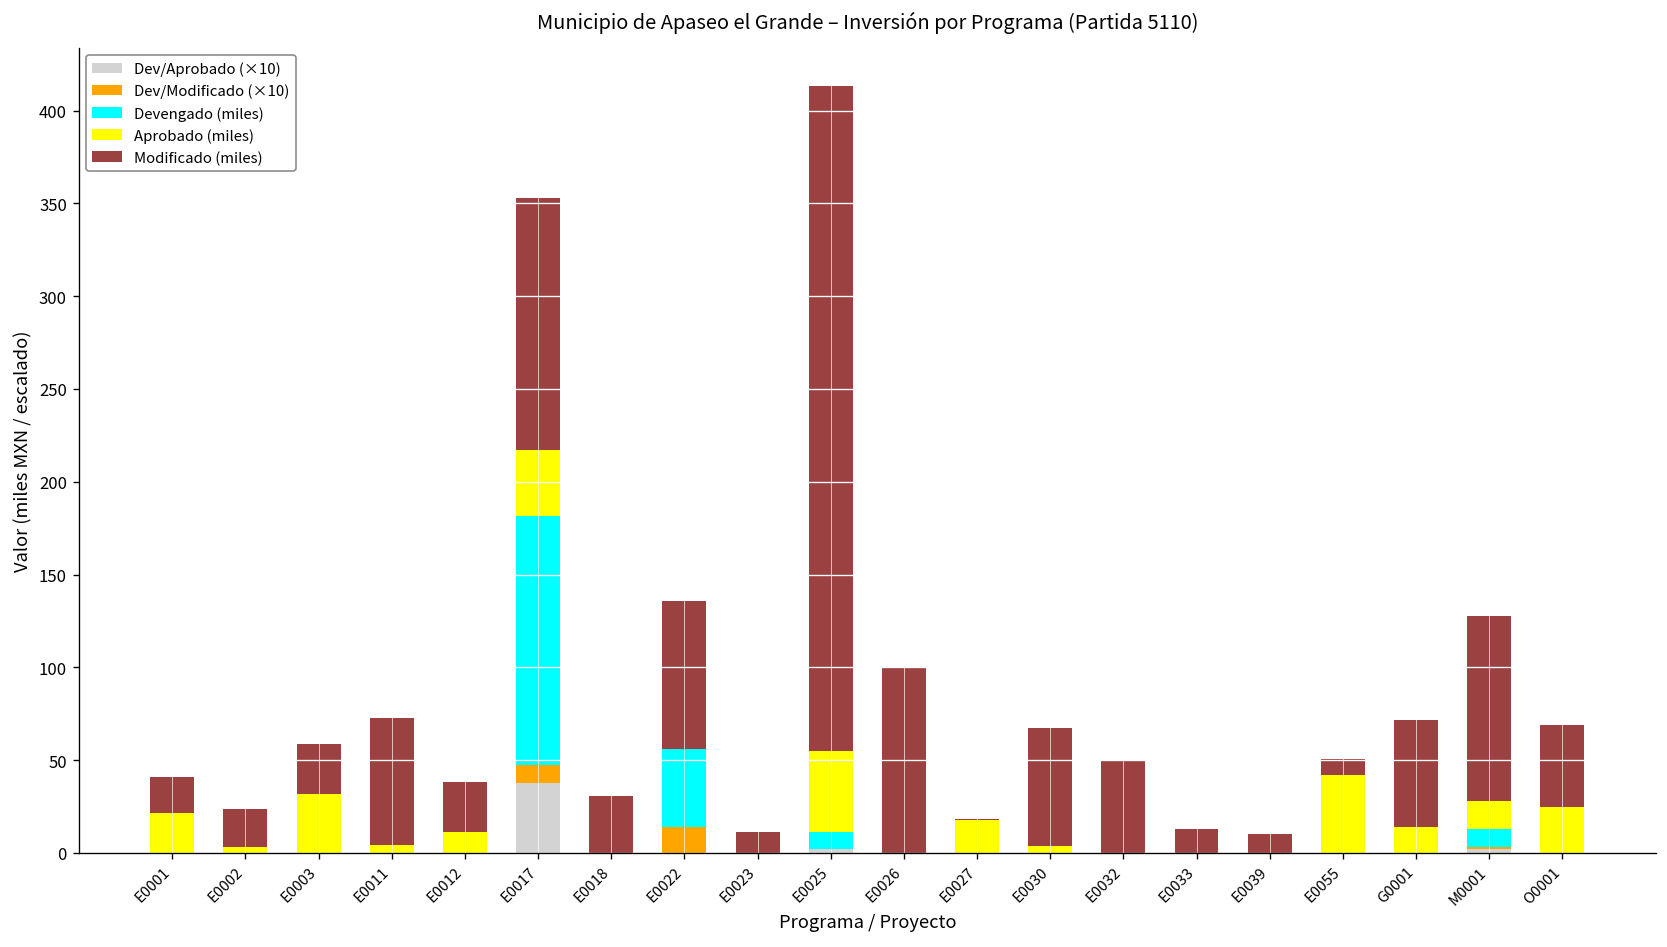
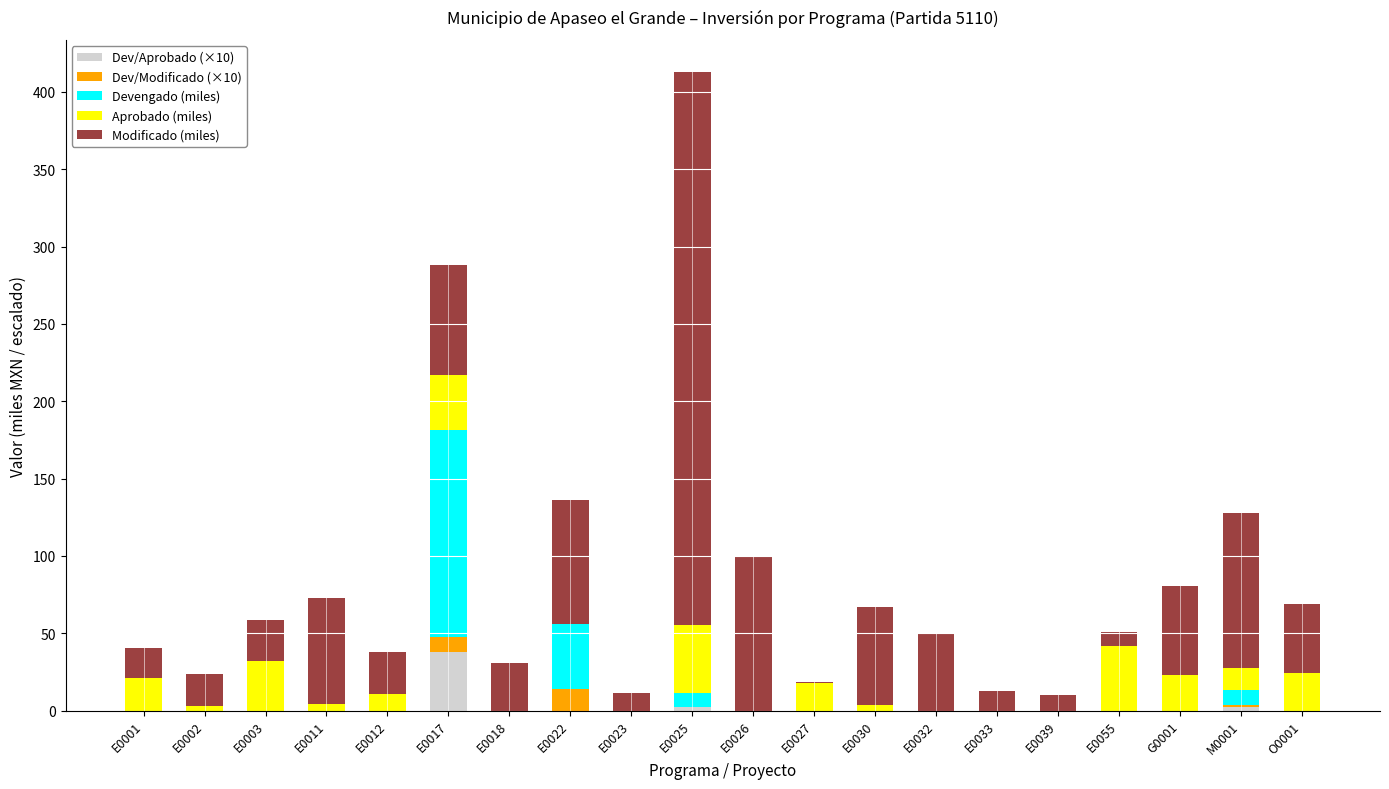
Modificado (miles), E0017: 136 -> 71
Aprobado (miles), G0001: 14 -> 23
